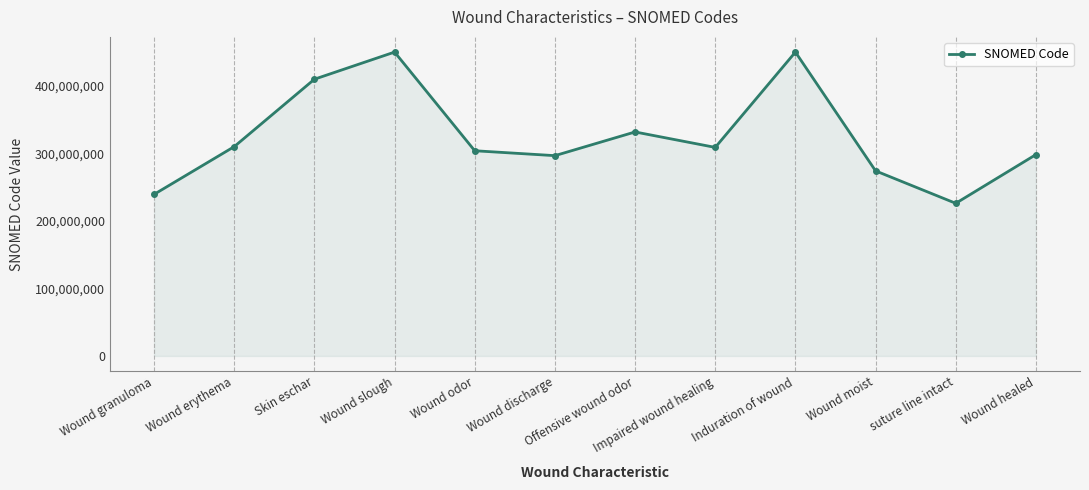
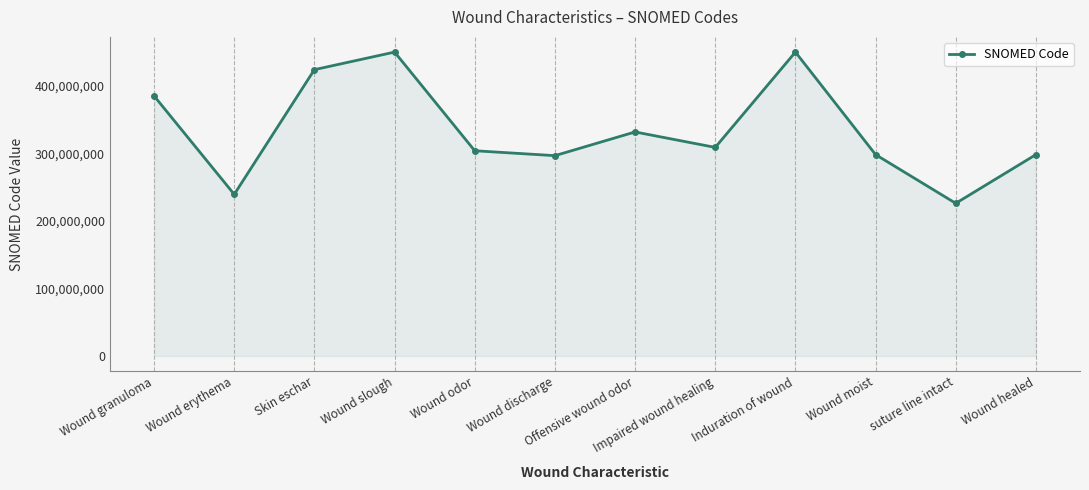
Wound granuloma: 240,000,000 -> 380,000,000
Wound erythema: 310,000,000 -> 240,000,000
Skin eschar: 410,000,000 -> 420,000,000
Wound moist: 270,000,000 -> 300,000,000
